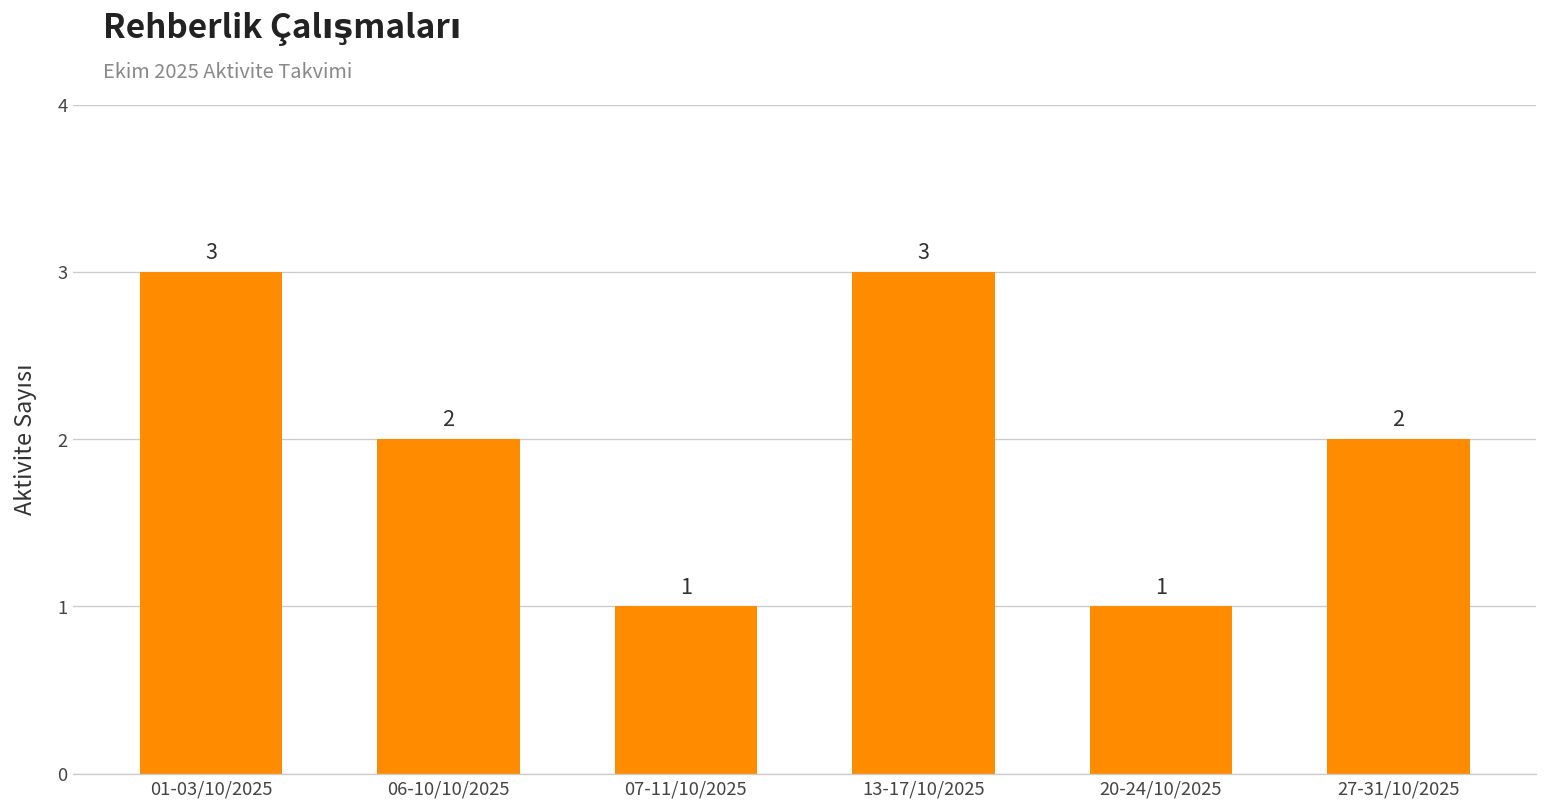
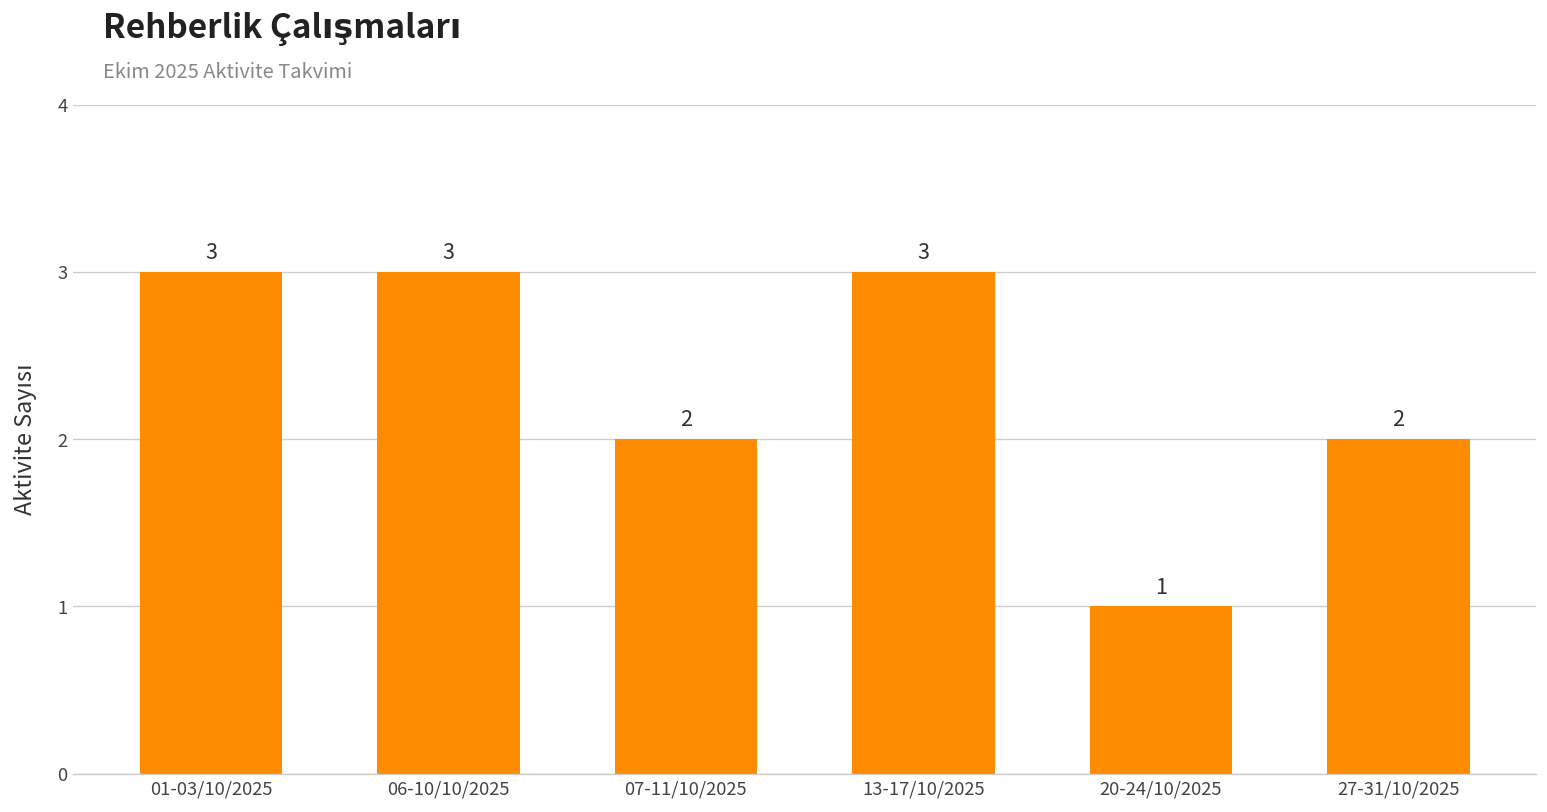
06-10/10/2025: 2 -> 3
07-11/10/2025: 1 -> 2
